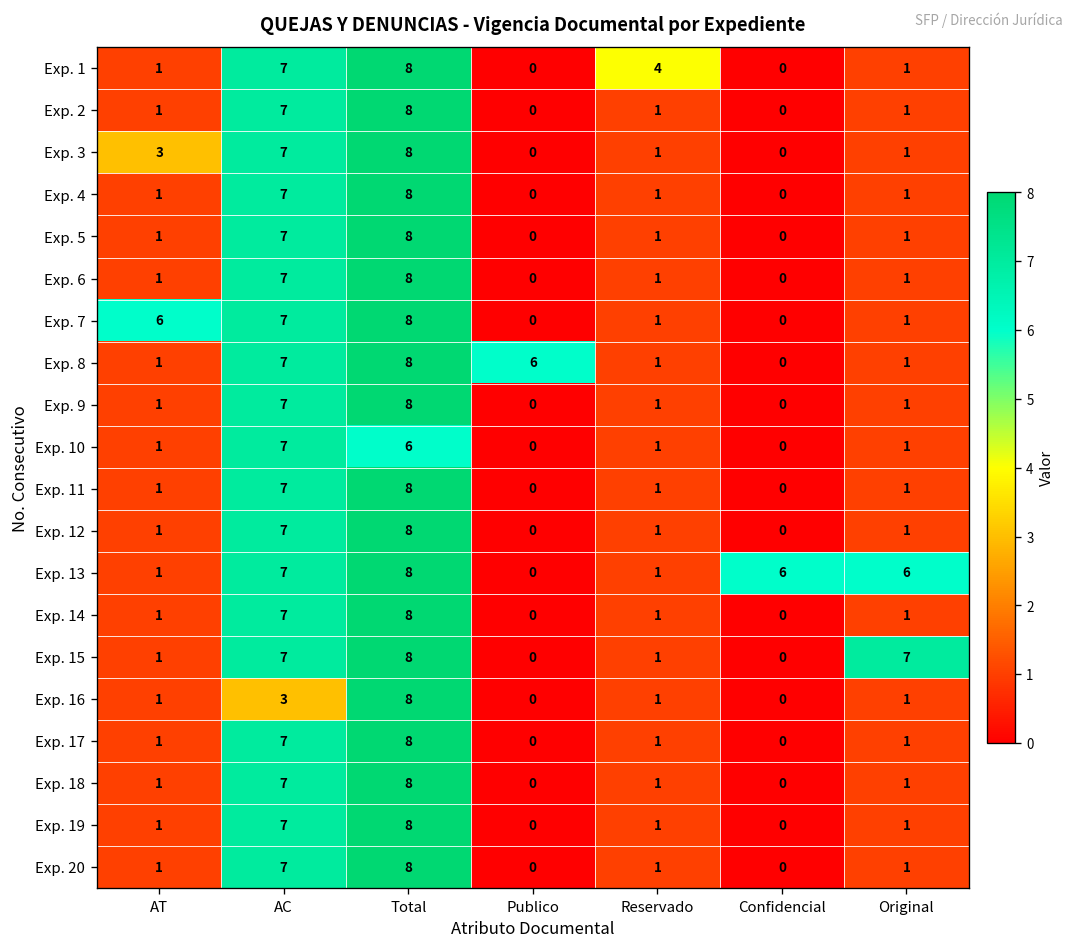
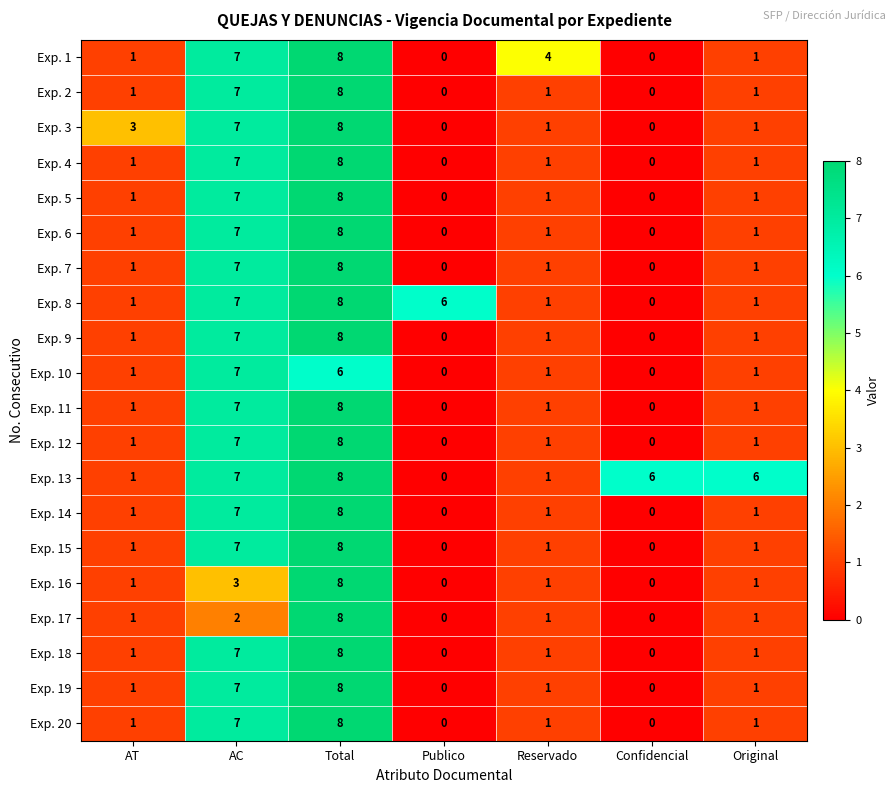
Exp. 7, AT: 6 -> 1
Exp. 15, Original: 7 -> 1
Exp. 17, AC: 7 -> 2
